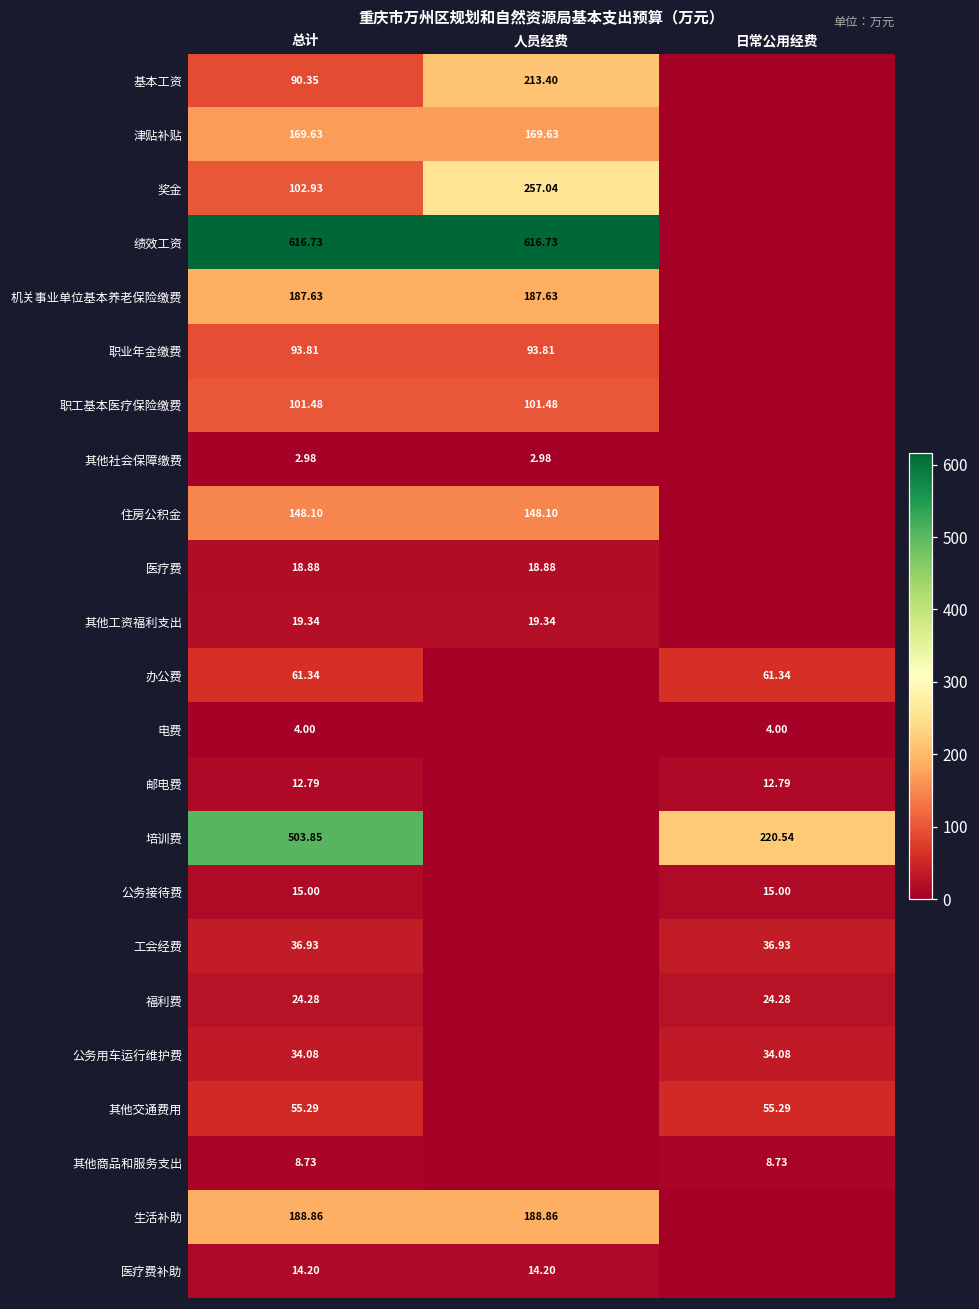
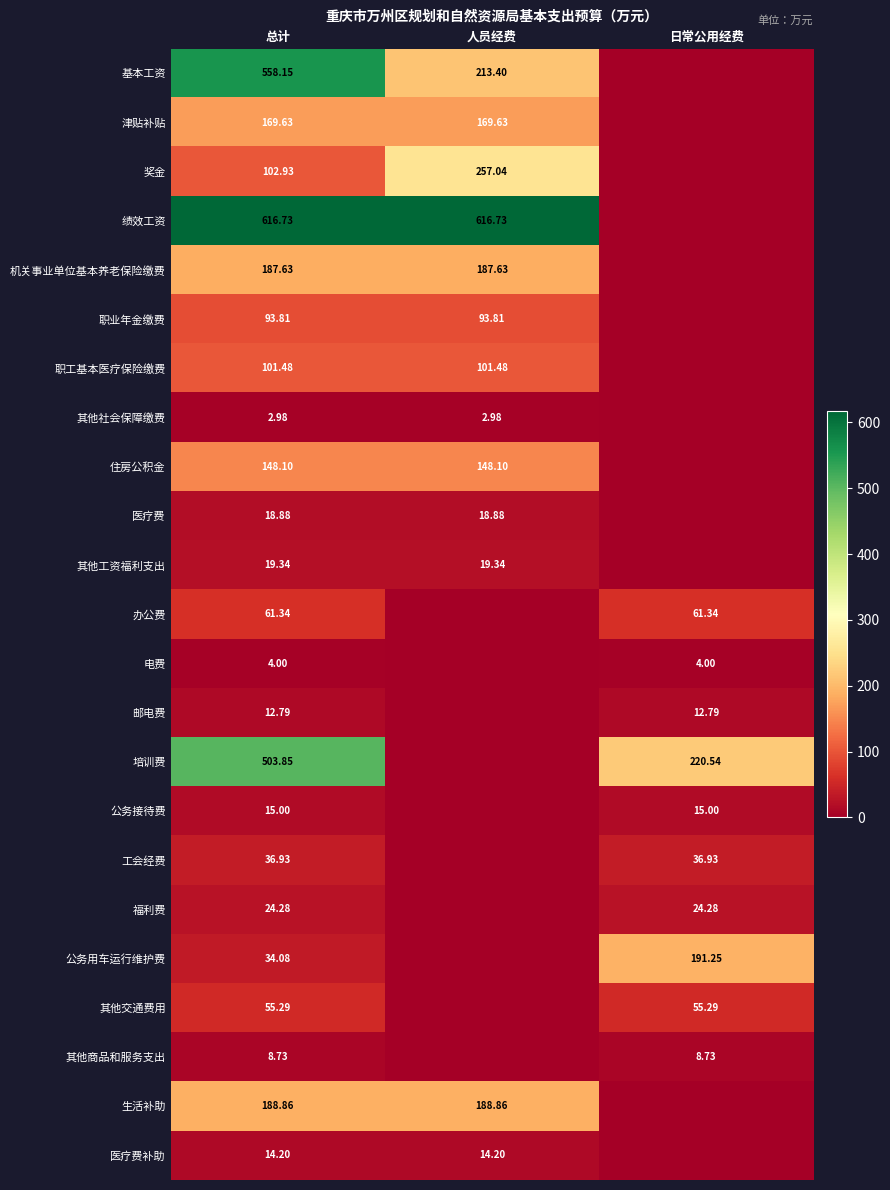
基本工资, 总计: 90.35 -> 558.15
公务用车运行维护费, 日常公用经费: 34.08 -> 191.25
